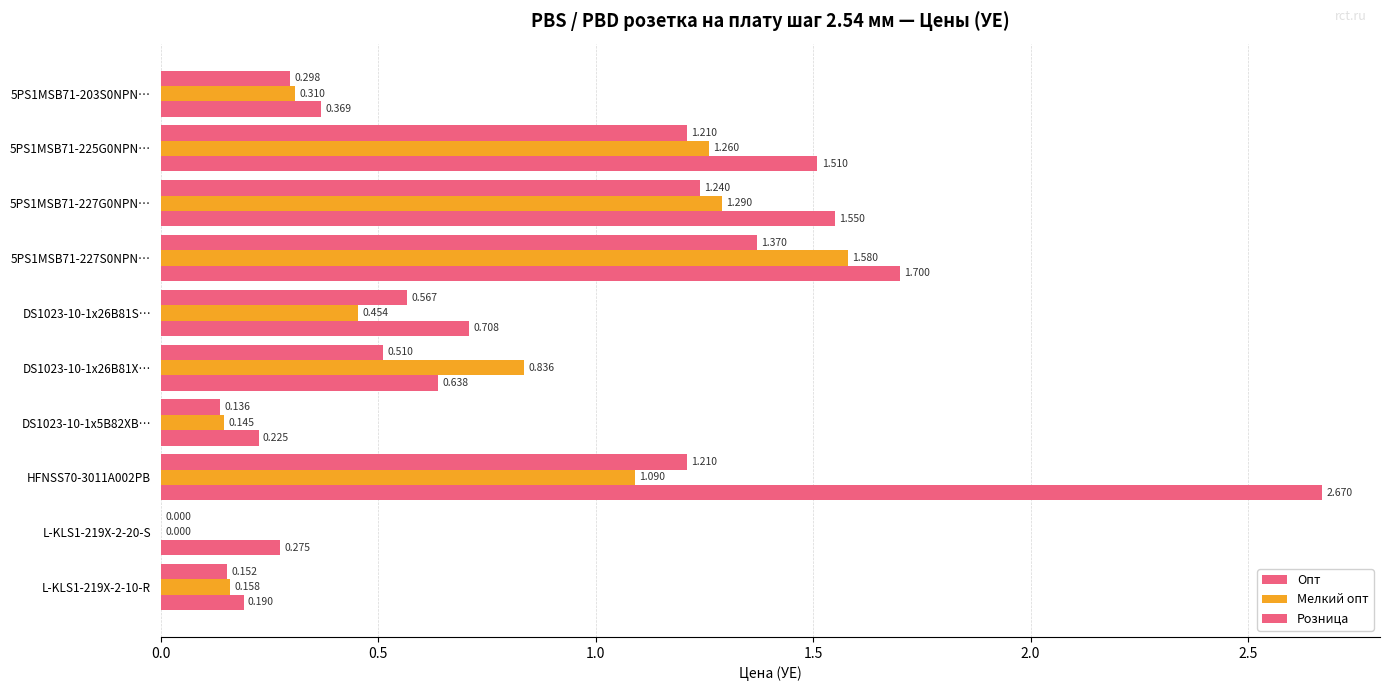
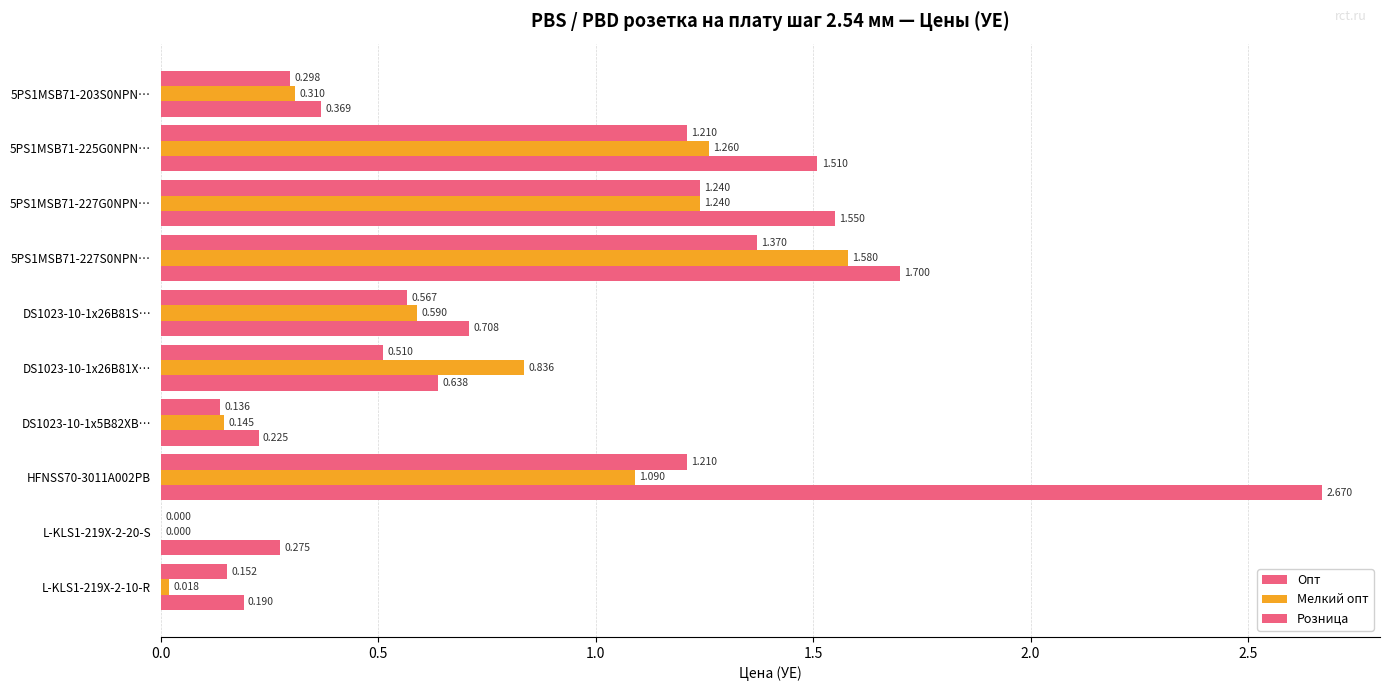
Мелкий опт, 5PS1MSB71-227G0NPN…: 1.290 -> 1.240
Мелкий опт, DS1023-10-1x26B81S…: 0.454 -> 0.590
Мелкий опт, L-KLS1-219X-2-10-R: 0.158 -> 0.018
